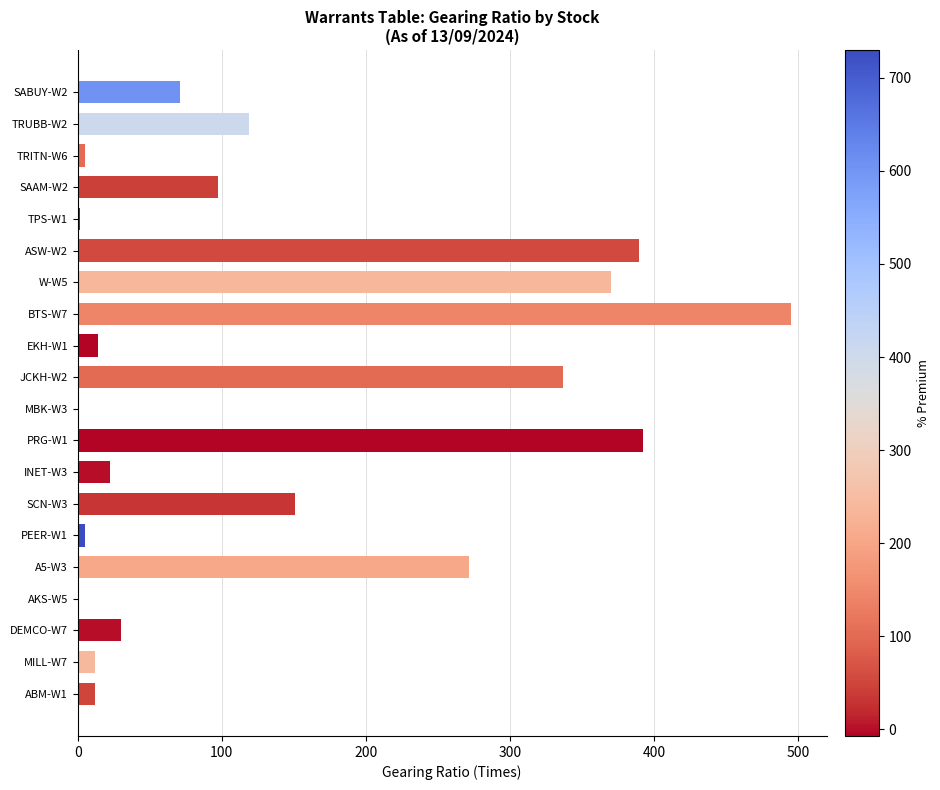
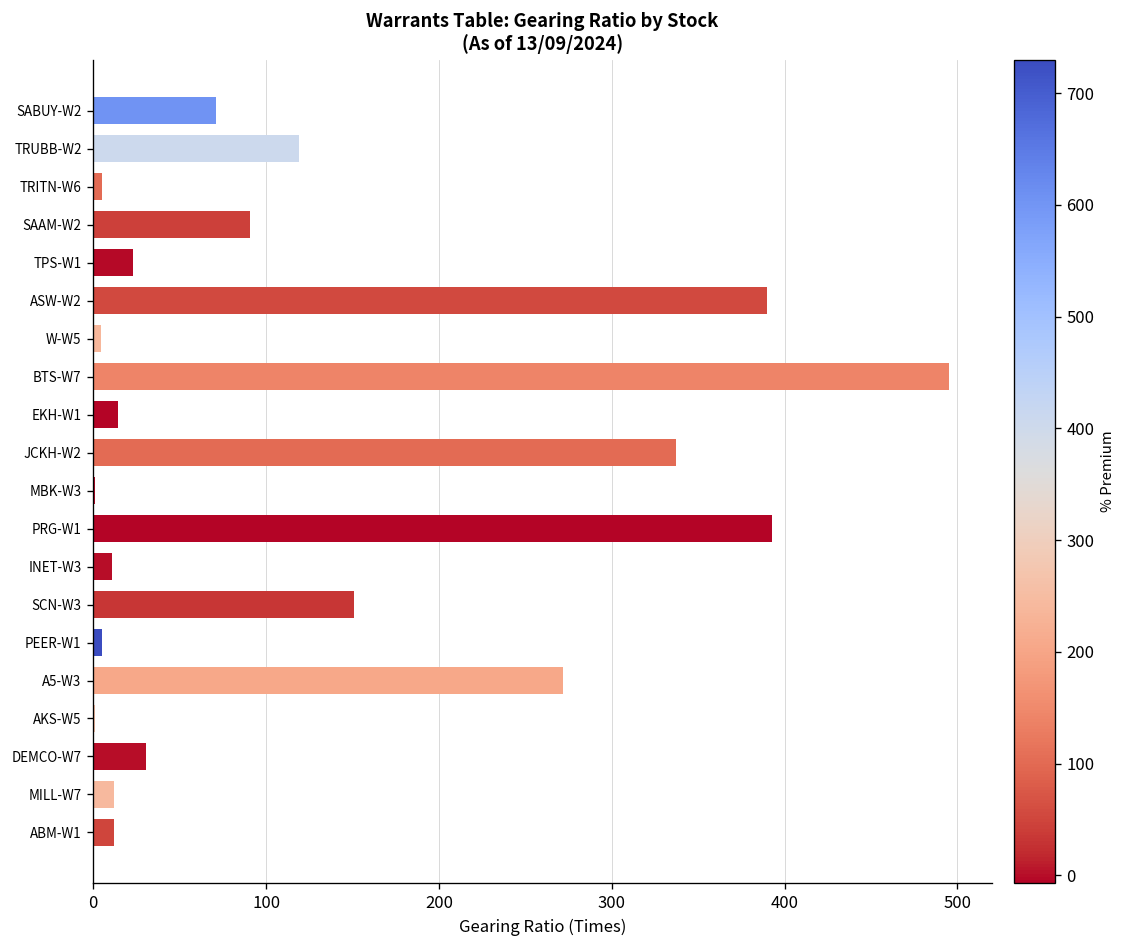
SAAM-W2: 97 -> 91
TPS-W1: 2 -> 23
W-W5: 371 -> 4
INET-W3: 22 -> 11
